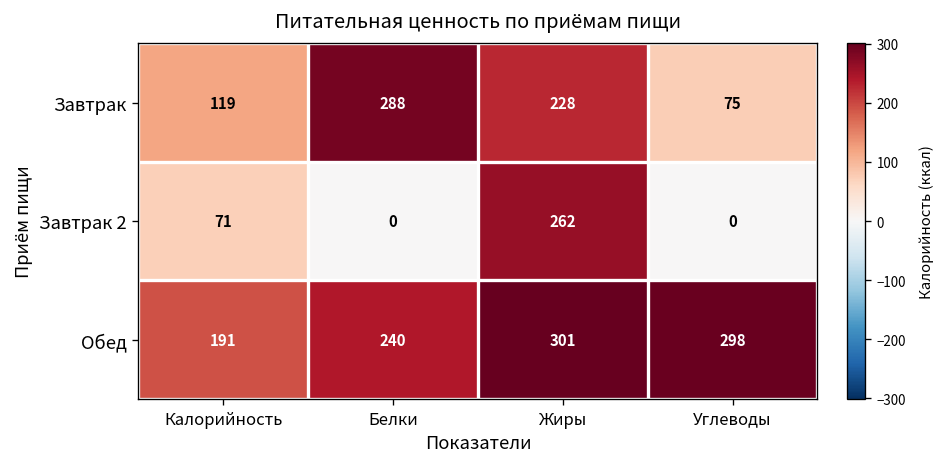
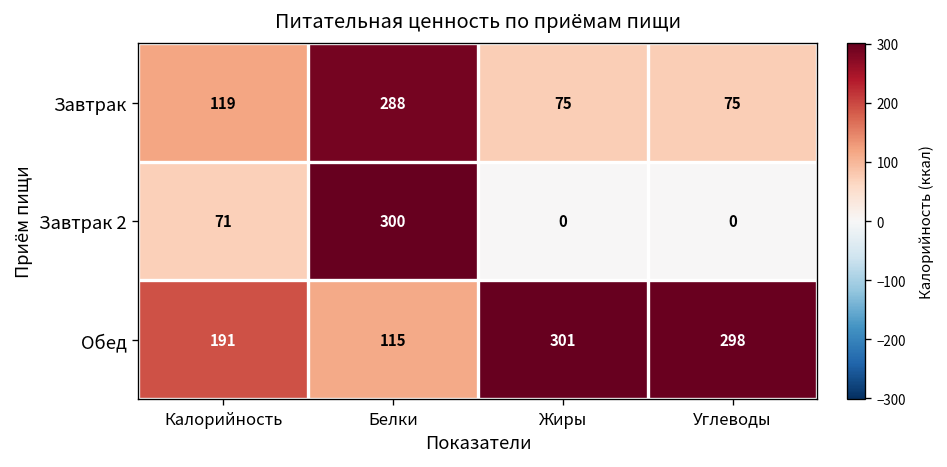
Завтрак, Жиры: 228 -> 75
Завтрак 2, Белки: 0 -> 300
Завтрак 2, Жиры: 262 -> 0
Обед, Белки: 240 -> 115
